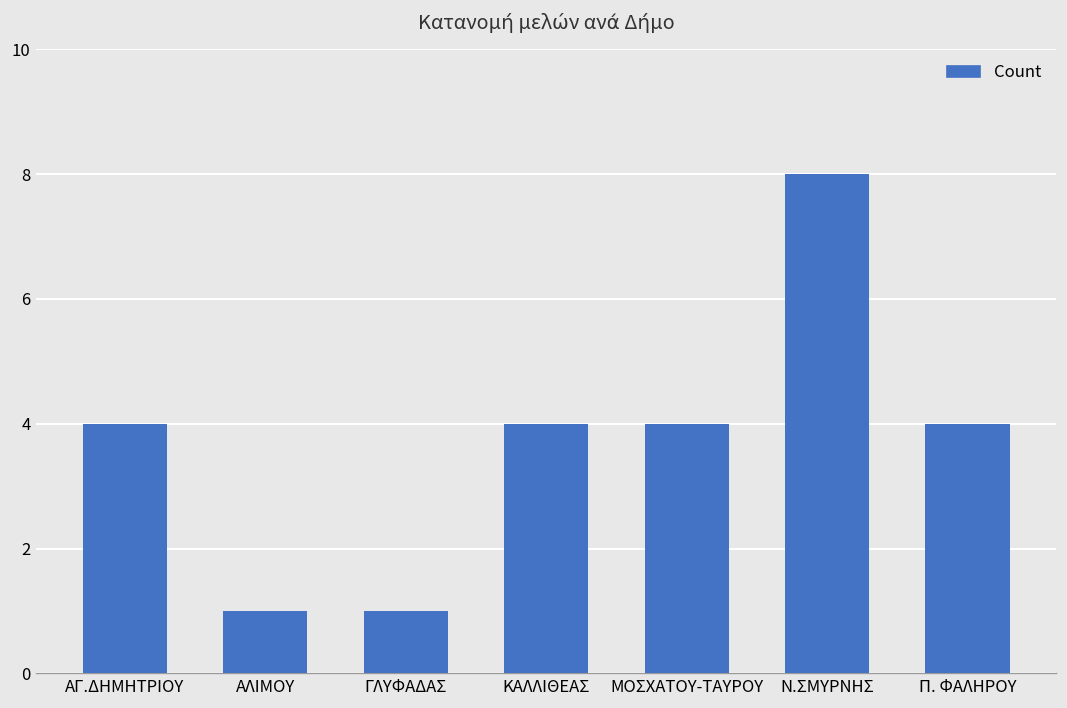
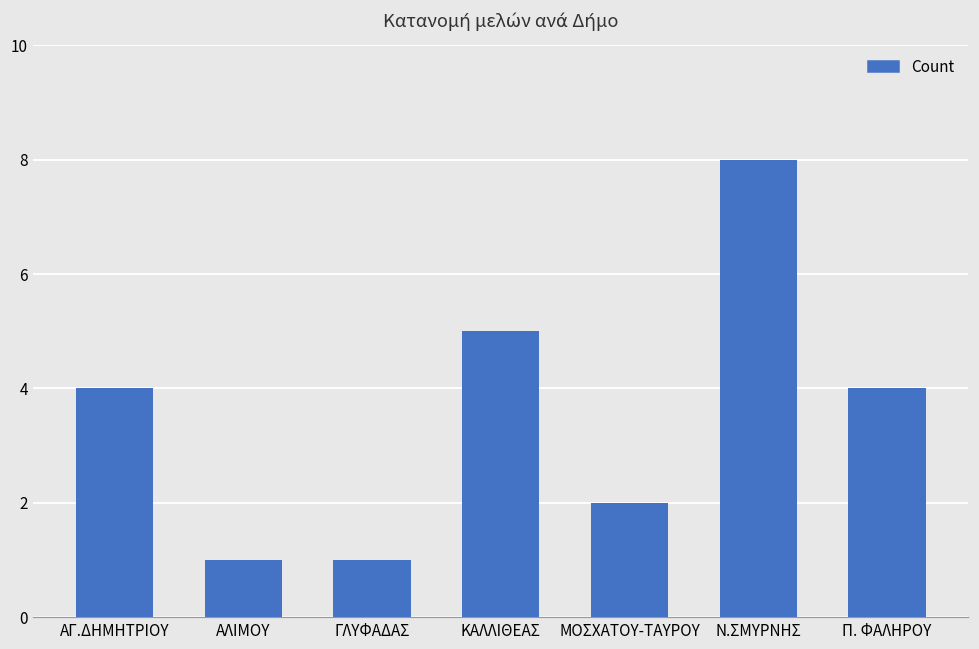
ΚΑΛΛΙΘΕΑΣ: 4 -> 5
ΜΟΣΧΑΤΟΥ-ΤΑΥΡΟΥ: 4 -> 2
